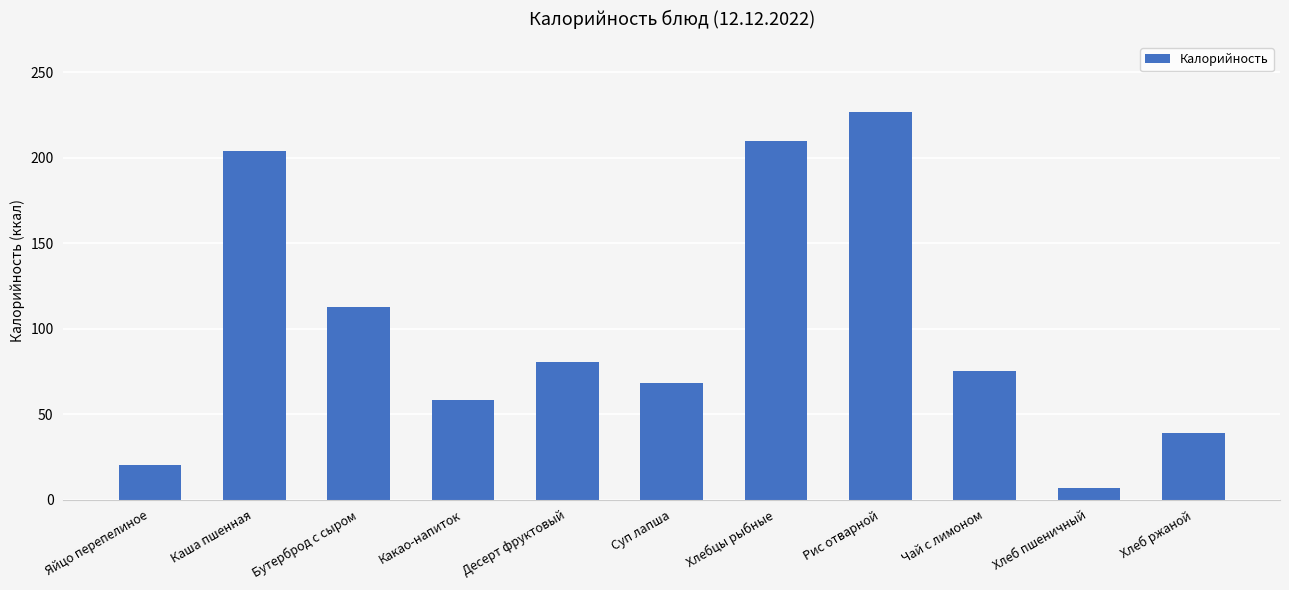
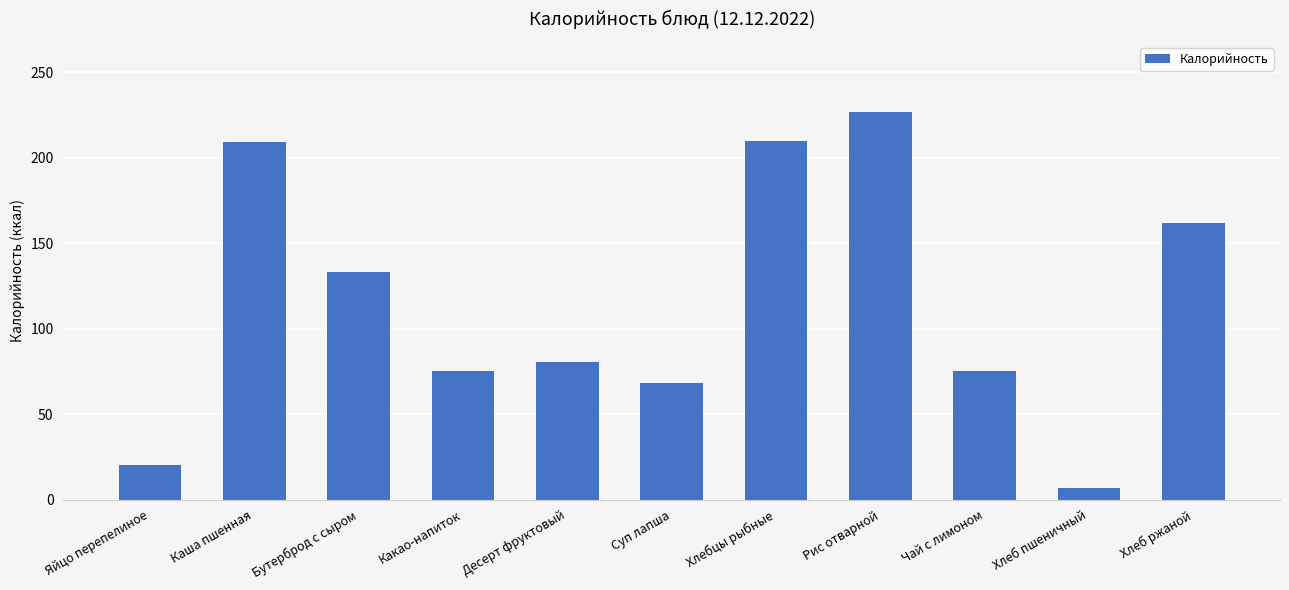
Каша пшенная: 204 -> 209
Бутерброд с сыром: 113 -> 133
Какао-напиток: 58 -> 75
Хлеб ржаной: 39 -> 162
